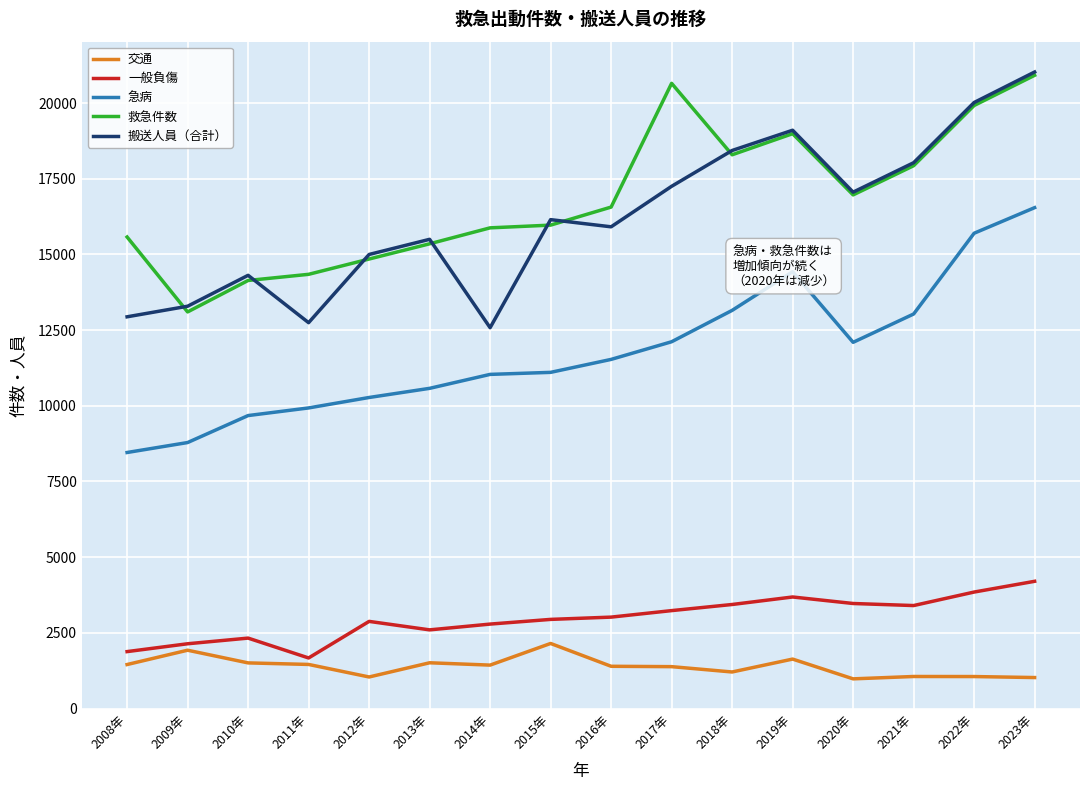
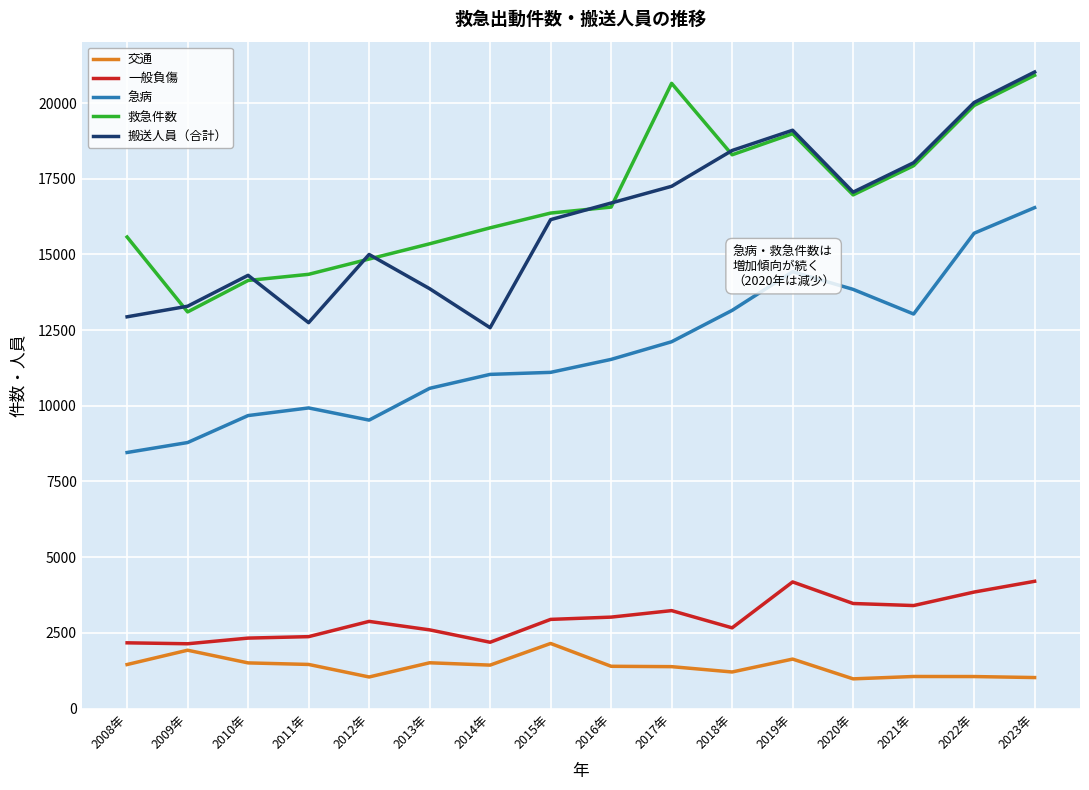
一般負傷, 2008年: 1900 -> 2200
一般負傷, 2011年: 1700 -> 2400
急病, 2012年: 10300 -> 9500
搬送人員（合計）, 2013年: 15500 -> 13900
一般負傷, 2014年: 2800 -> 2200
救急件数, 2015年: 16000 -> 16400
搬送人員（合計）, 2016年: 15900 -> 16700
一般負傷, 2018年: 3400 -> 2700
一般負傷, 2019年: 3700 -> 4200
急病, 2020年: 12100 -> 13800
